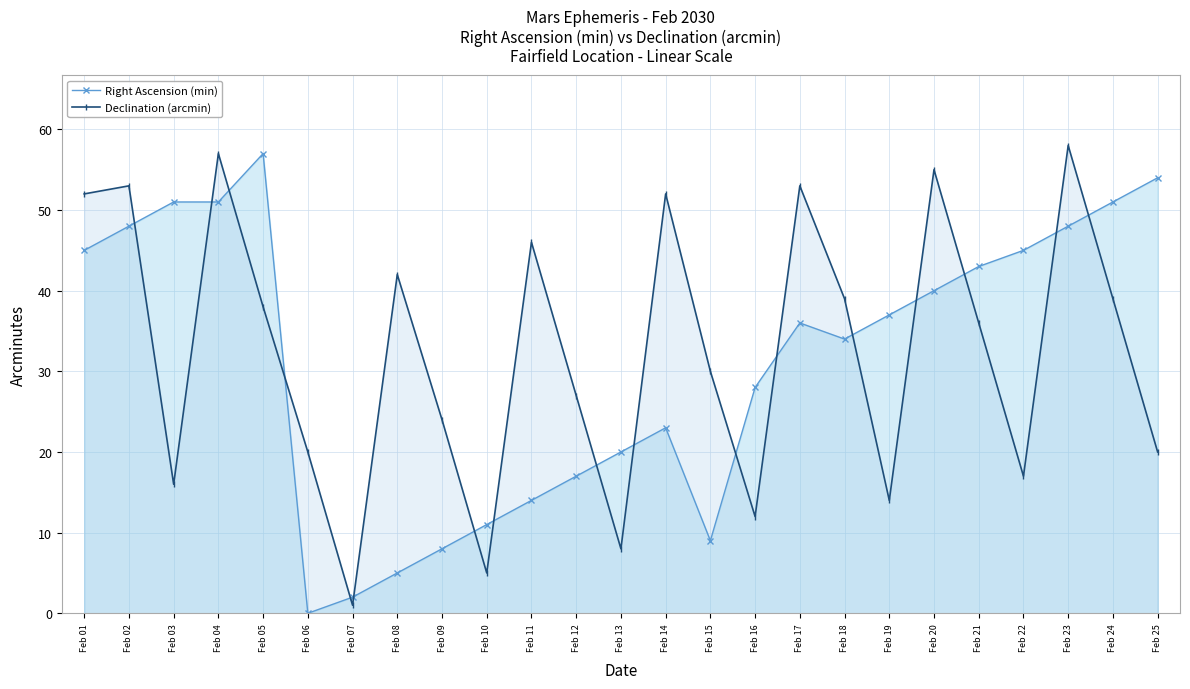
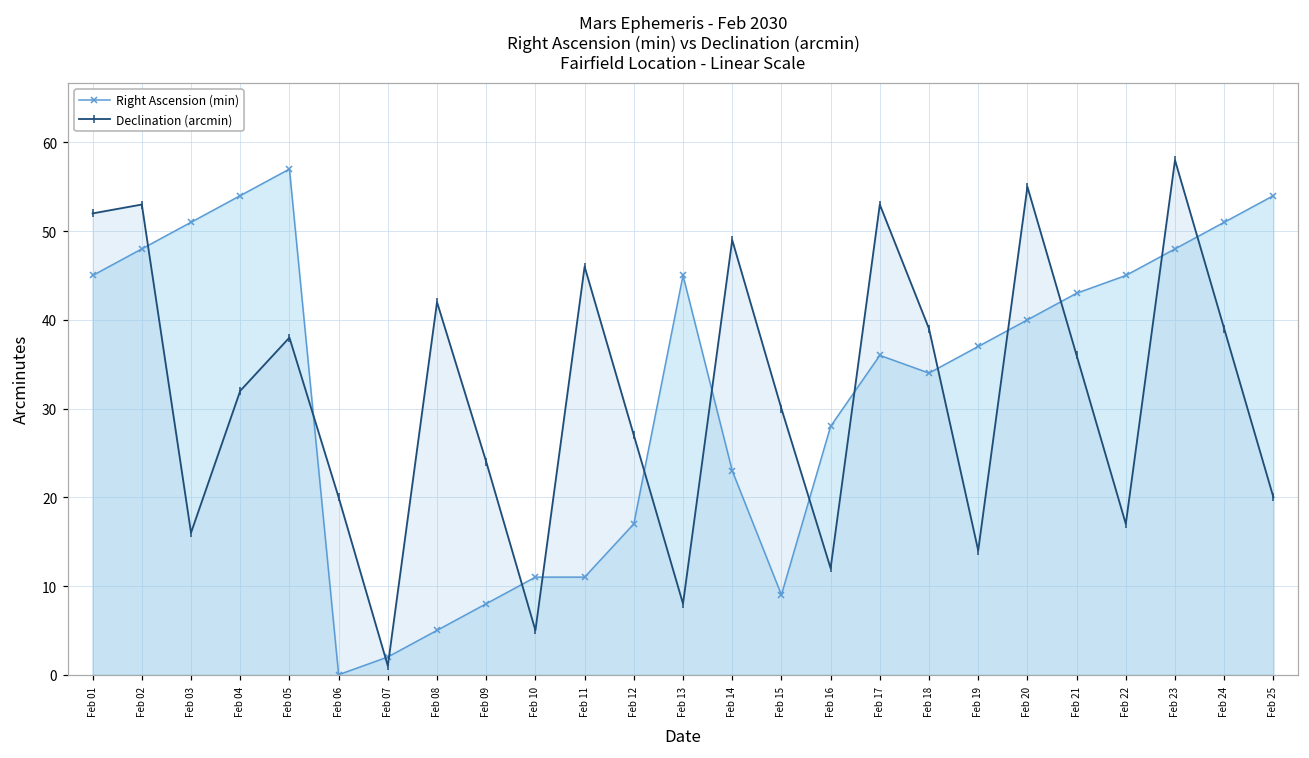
Right Ascension (min), Feb 04: 51 -> 54
Declination (arcmin), Feb 04: 57 -> 32
Right Ascension (min), Feb 11: 14 -> 11
Right Ascension (min), Feb 13: 20 -> 45
Declination (arcmin), Feb 14: 52 -> 49
